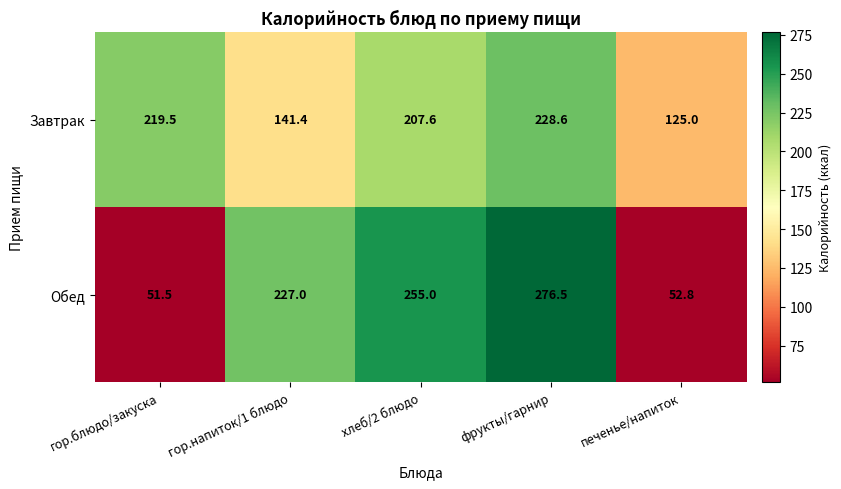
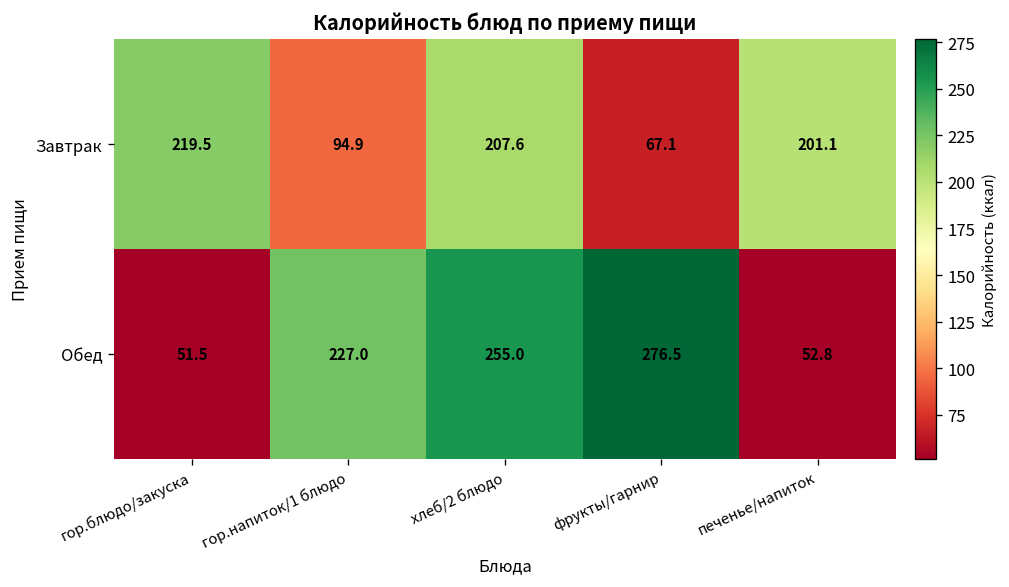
Завтрак, гор.напиток/1 блюдо: 141.4 -> 94.9
Завтрак, фрукты/гарнир: 228.6 -> 67.1
Завтрак, печенье/напиток: 125.0 -> 201.1
